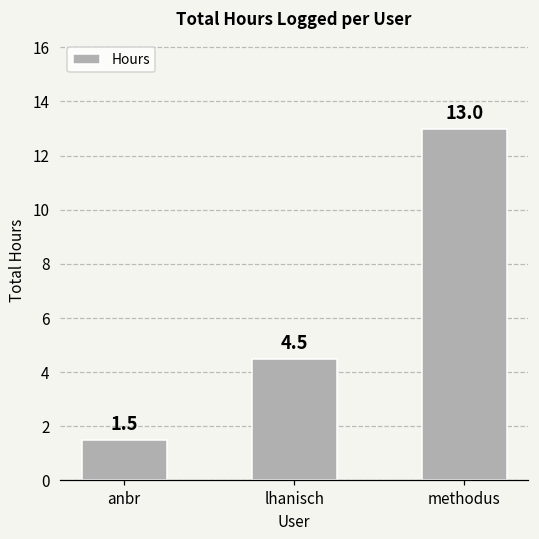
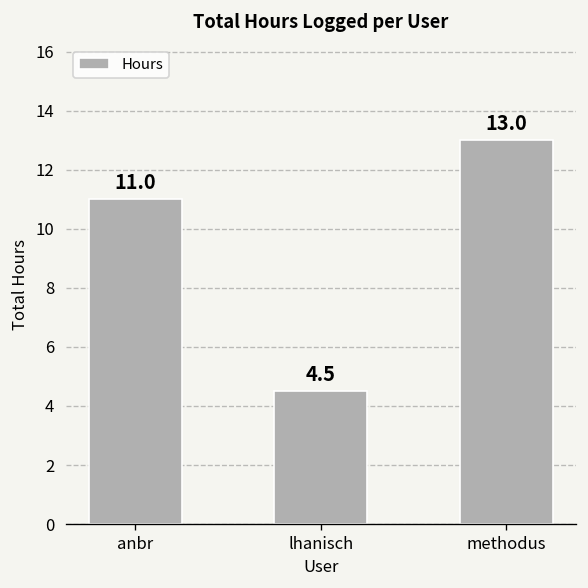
anbr: 1.5 -> 11.0
